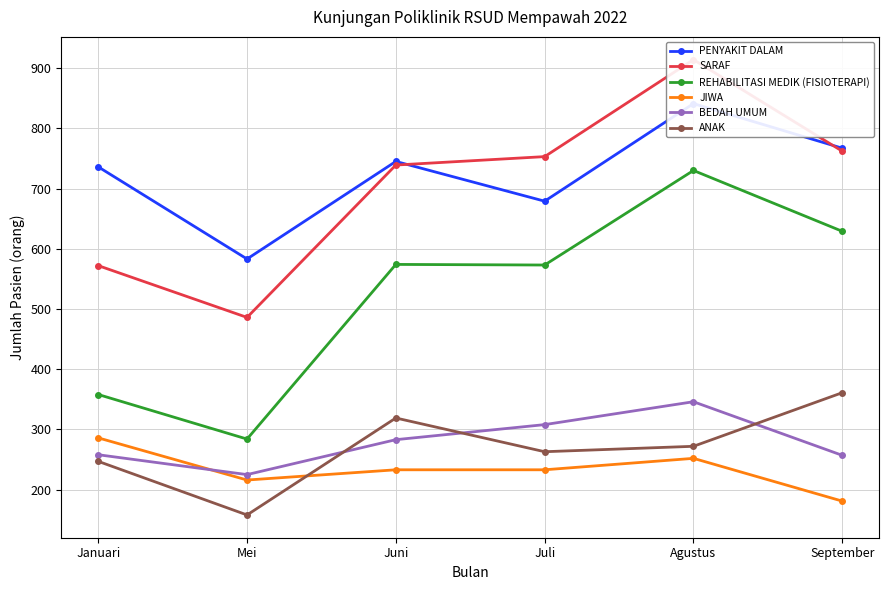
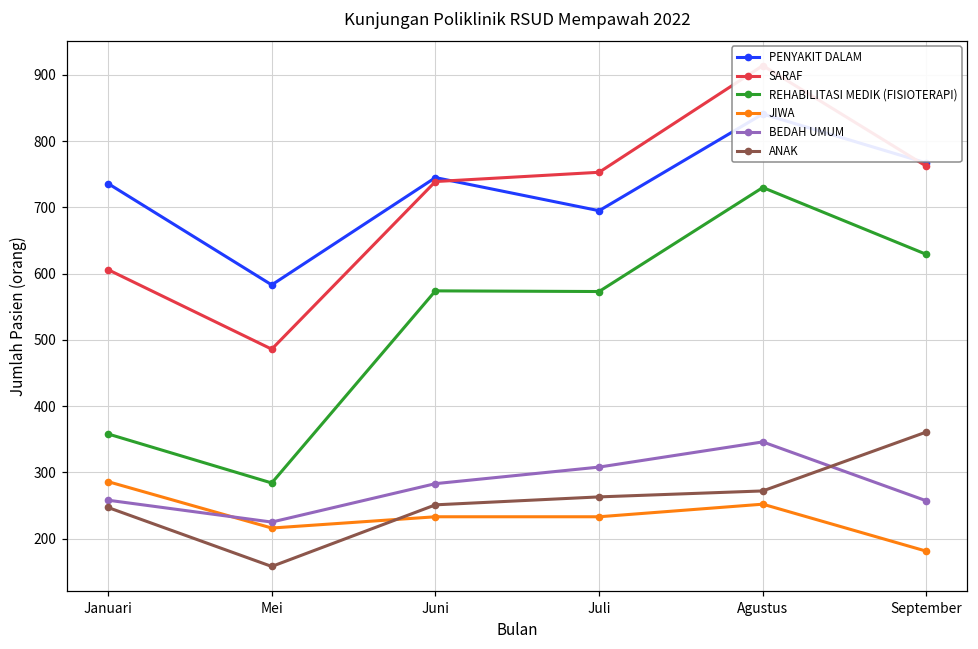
SARAF, Januari: 570 -> 610
ANAK, Juni: 320 -> 250
PENYAKIT DALAM, Juli: 680 -> 700
